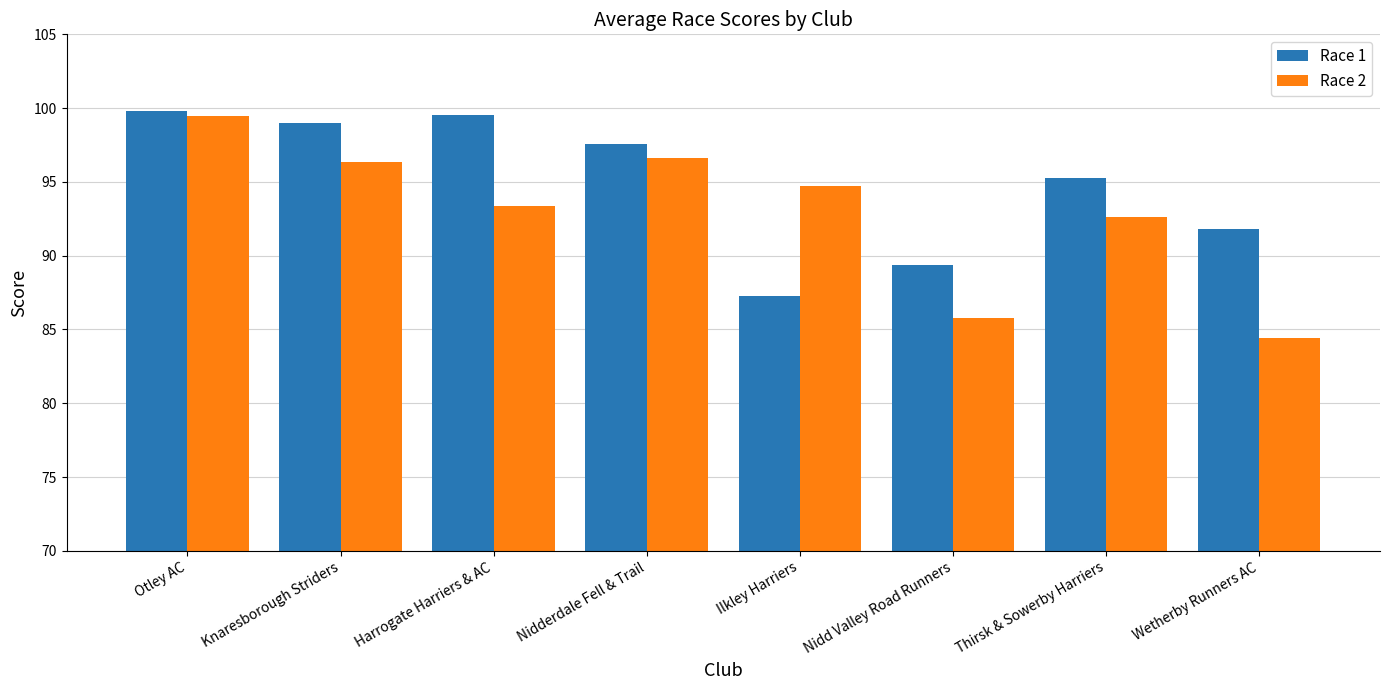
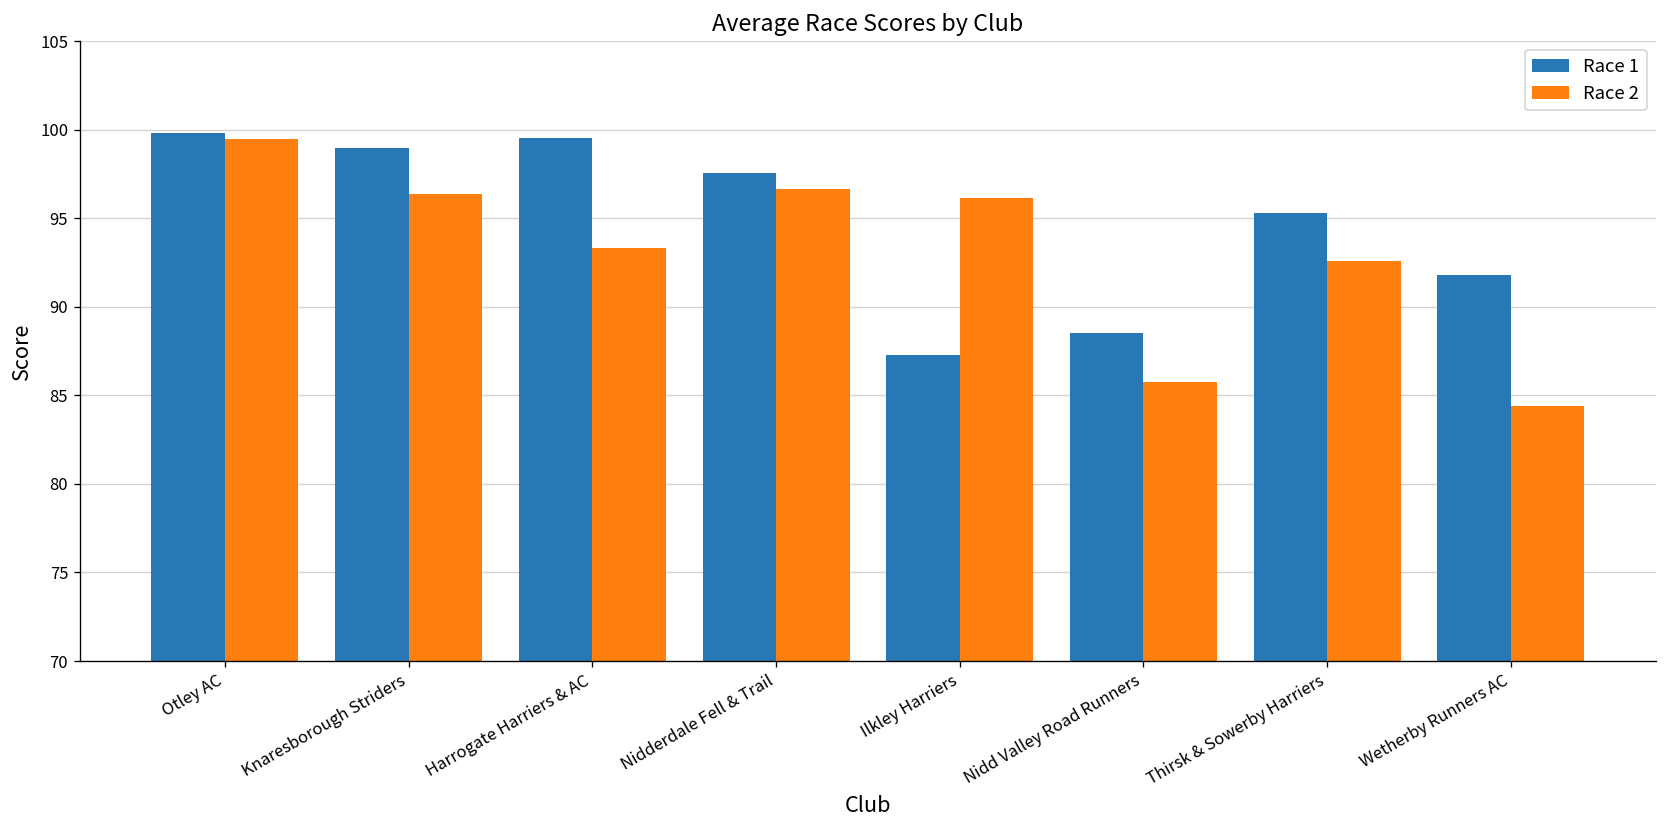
Race 2, Ilkley Harriers: 94.7 -> 96.2
Race 1, Nidd Valley Road Runners: 89.4 -> 88.5
